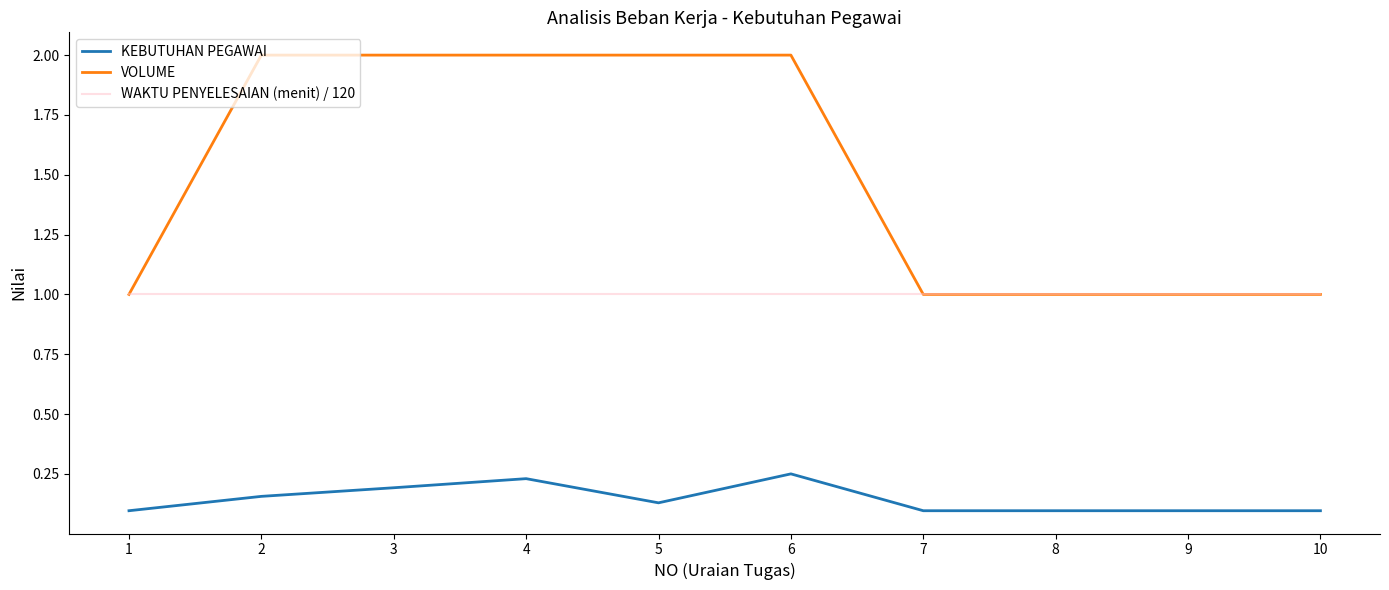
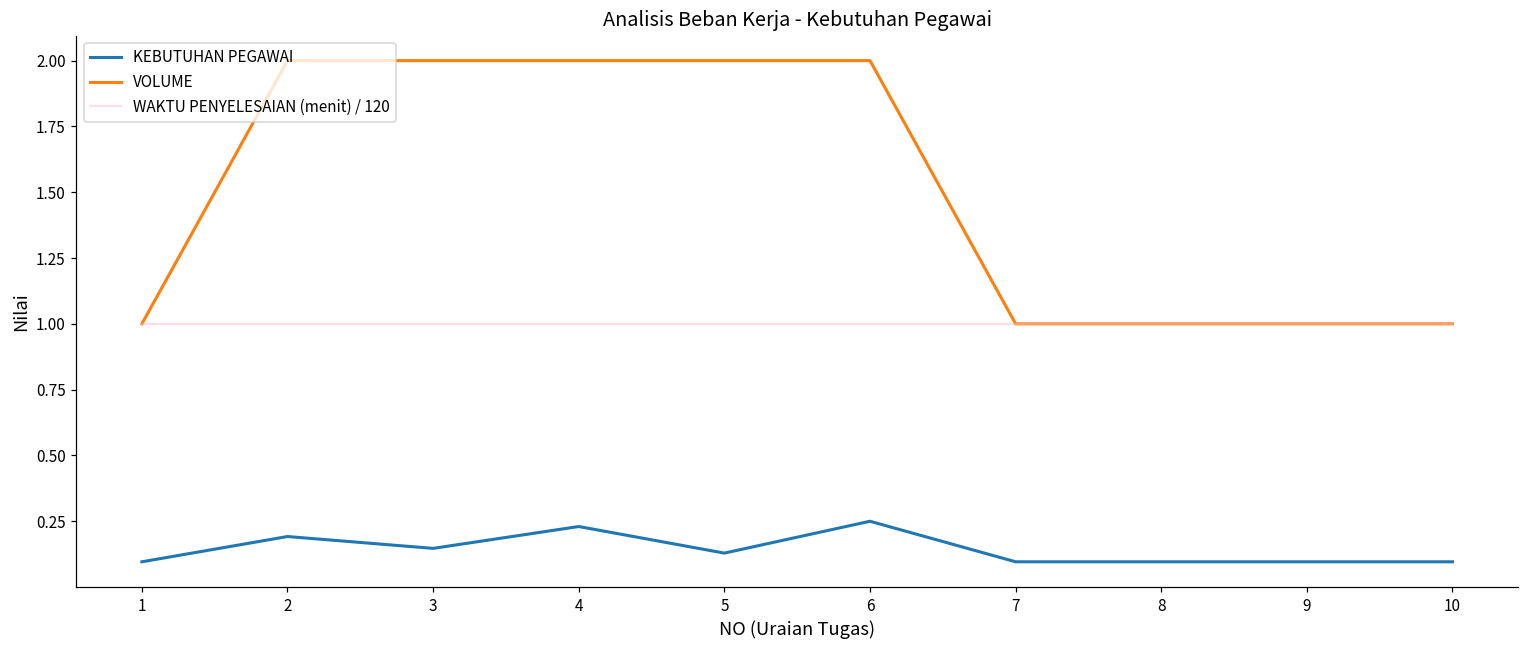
KEBUTUHAN PEGAWAI, 2: 0.16 -> 0.19
KEBUTUHAN PEGAWAI, 3: 0.19 -> 0.15
